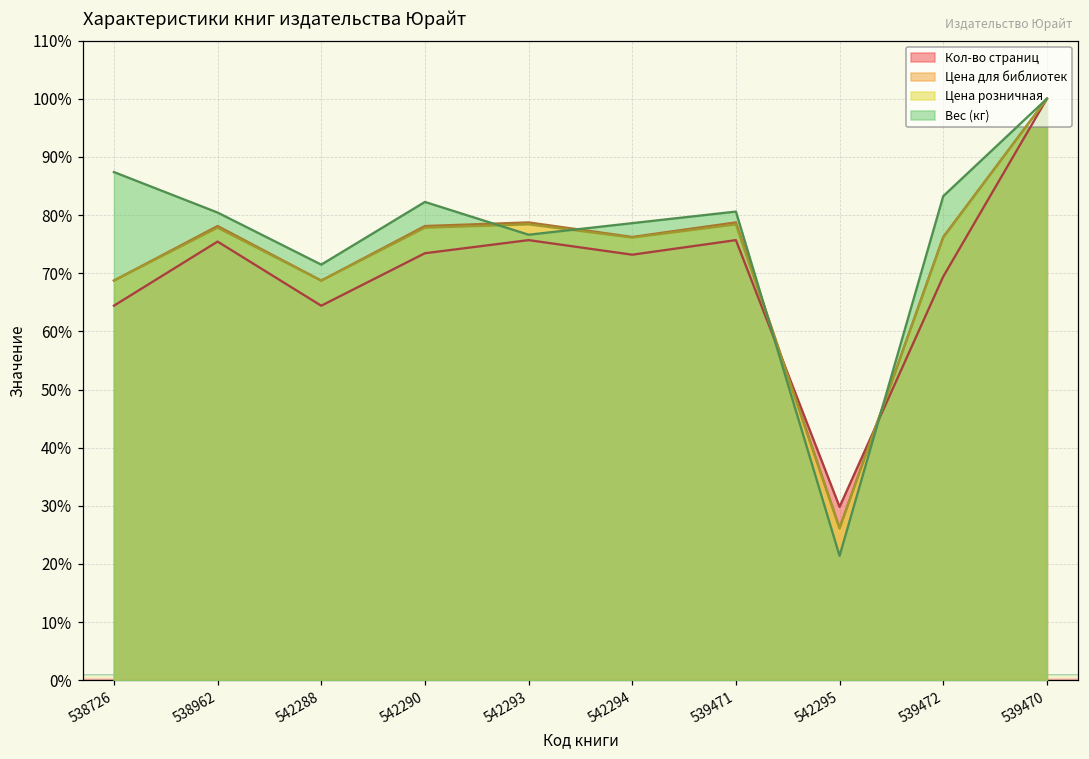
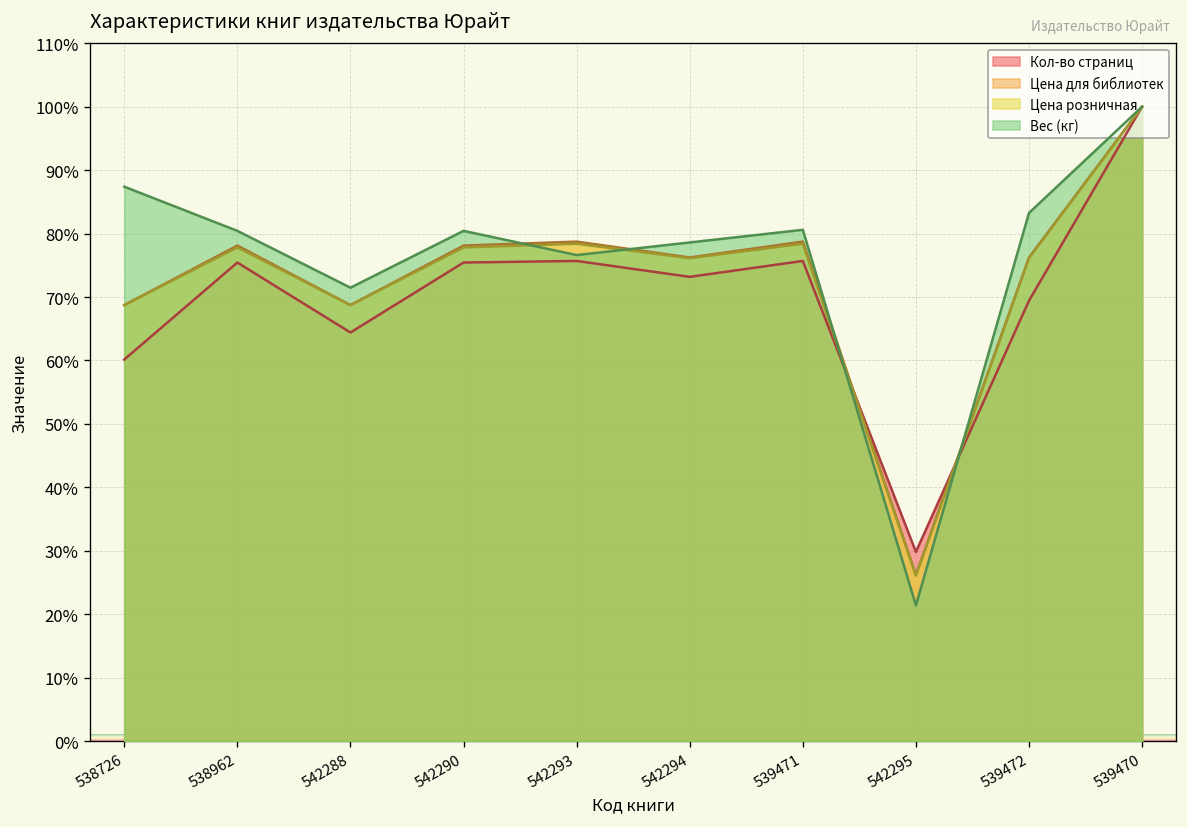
Кол-во страниц, 538726: 64% -> 60%
Кол-во страниц, 542290: 73% -> 75%
Вес (кг), 542290: 82% -> 80%
